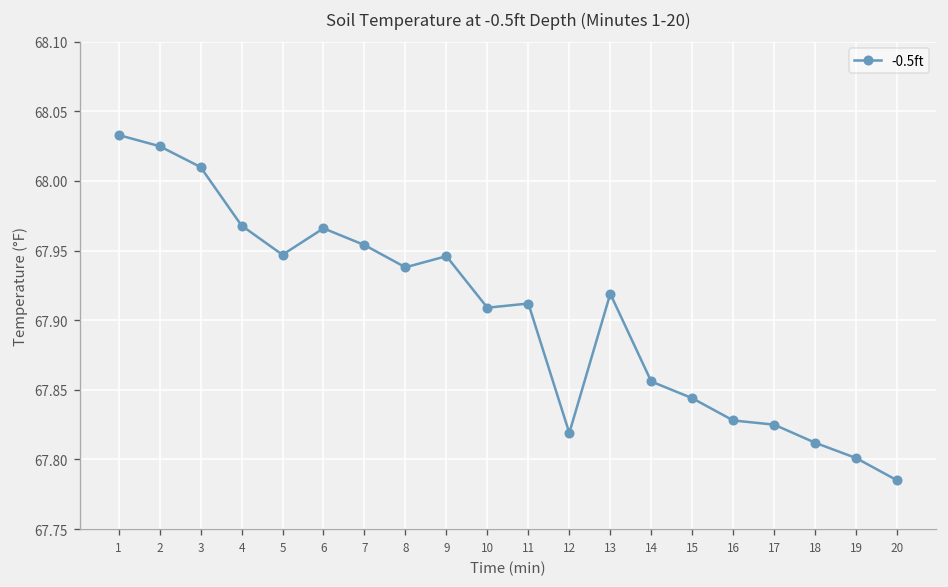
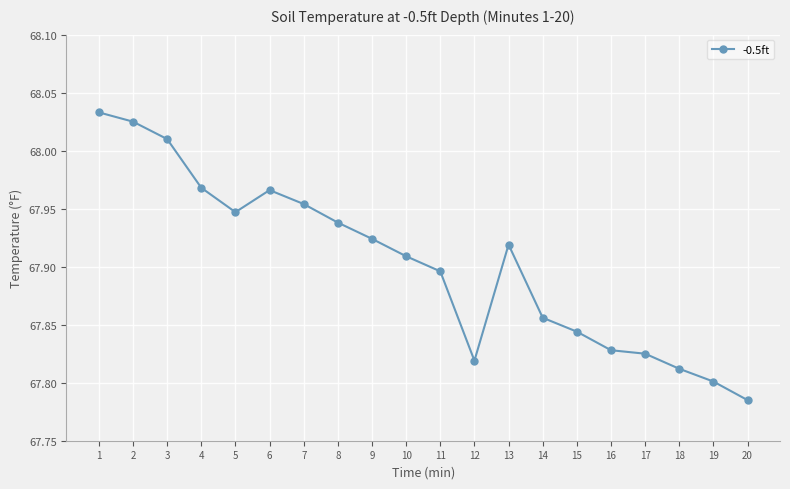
9: 67.946 -> 67.924
11: 67.912 -> 67.896
